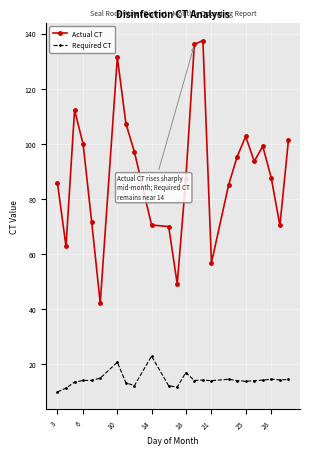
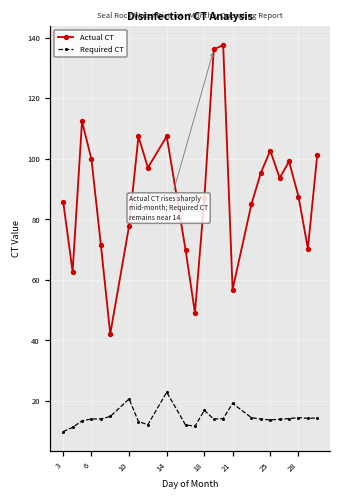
Actual CT, 10: 131 -> 78
Actual CT, 14: 71 -> 107
Required CT, 21: 14 -> 19
